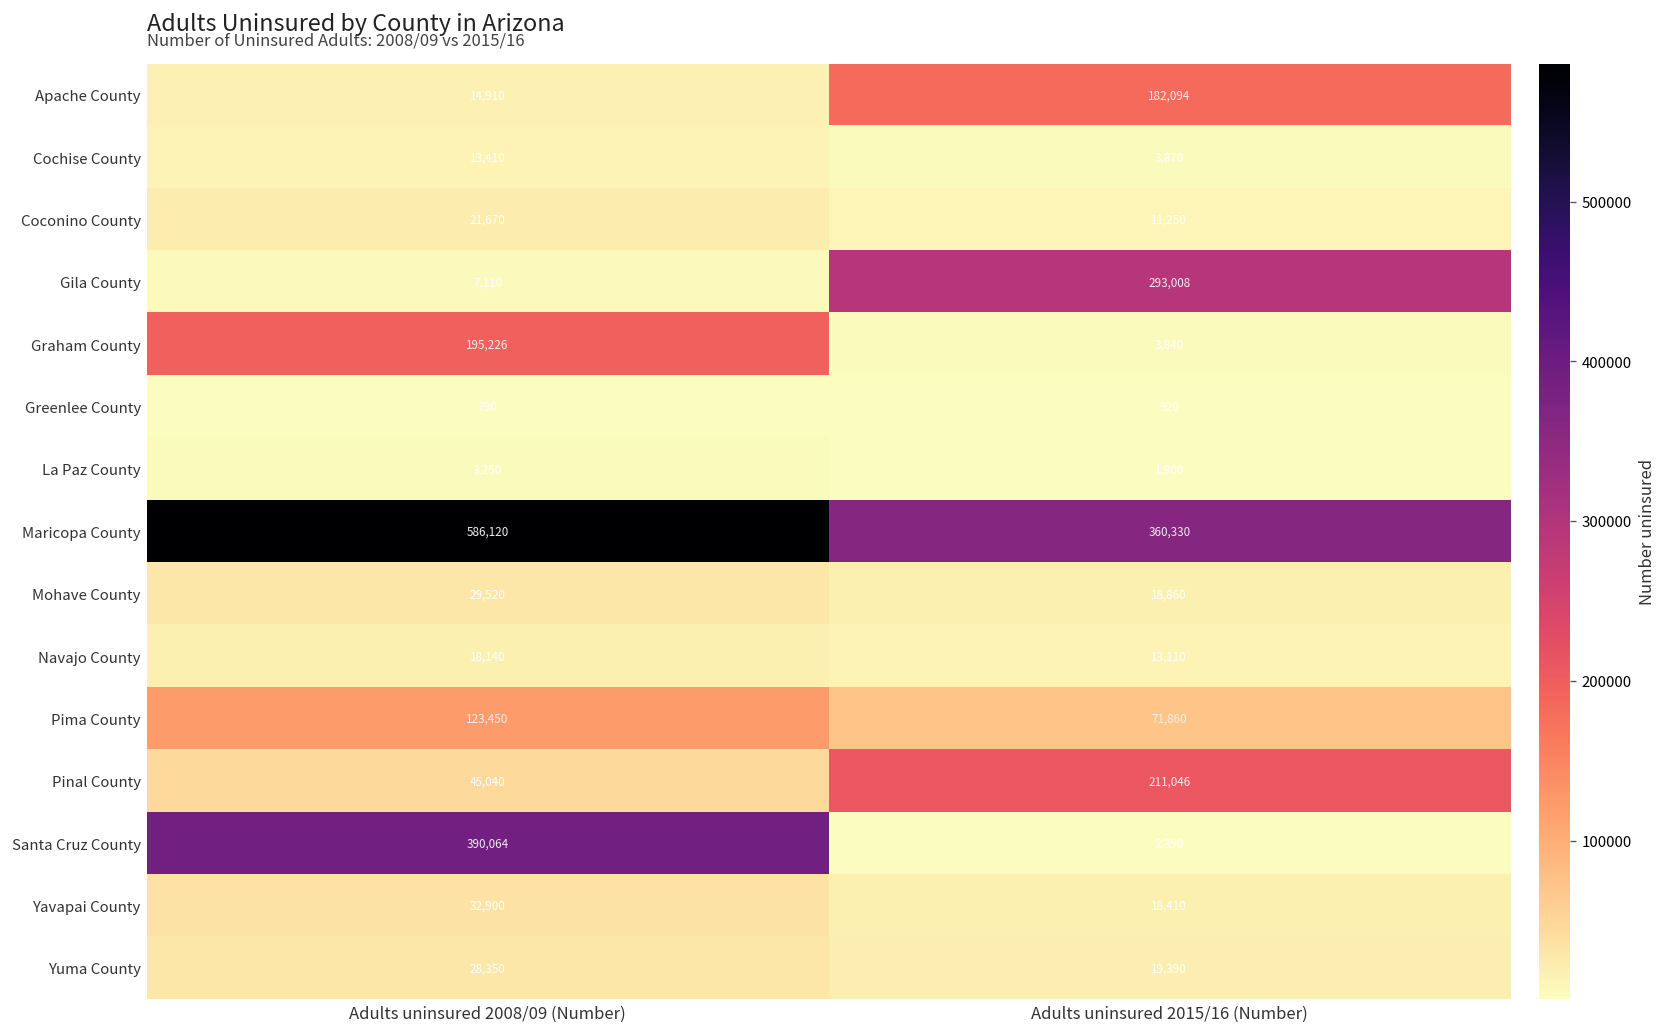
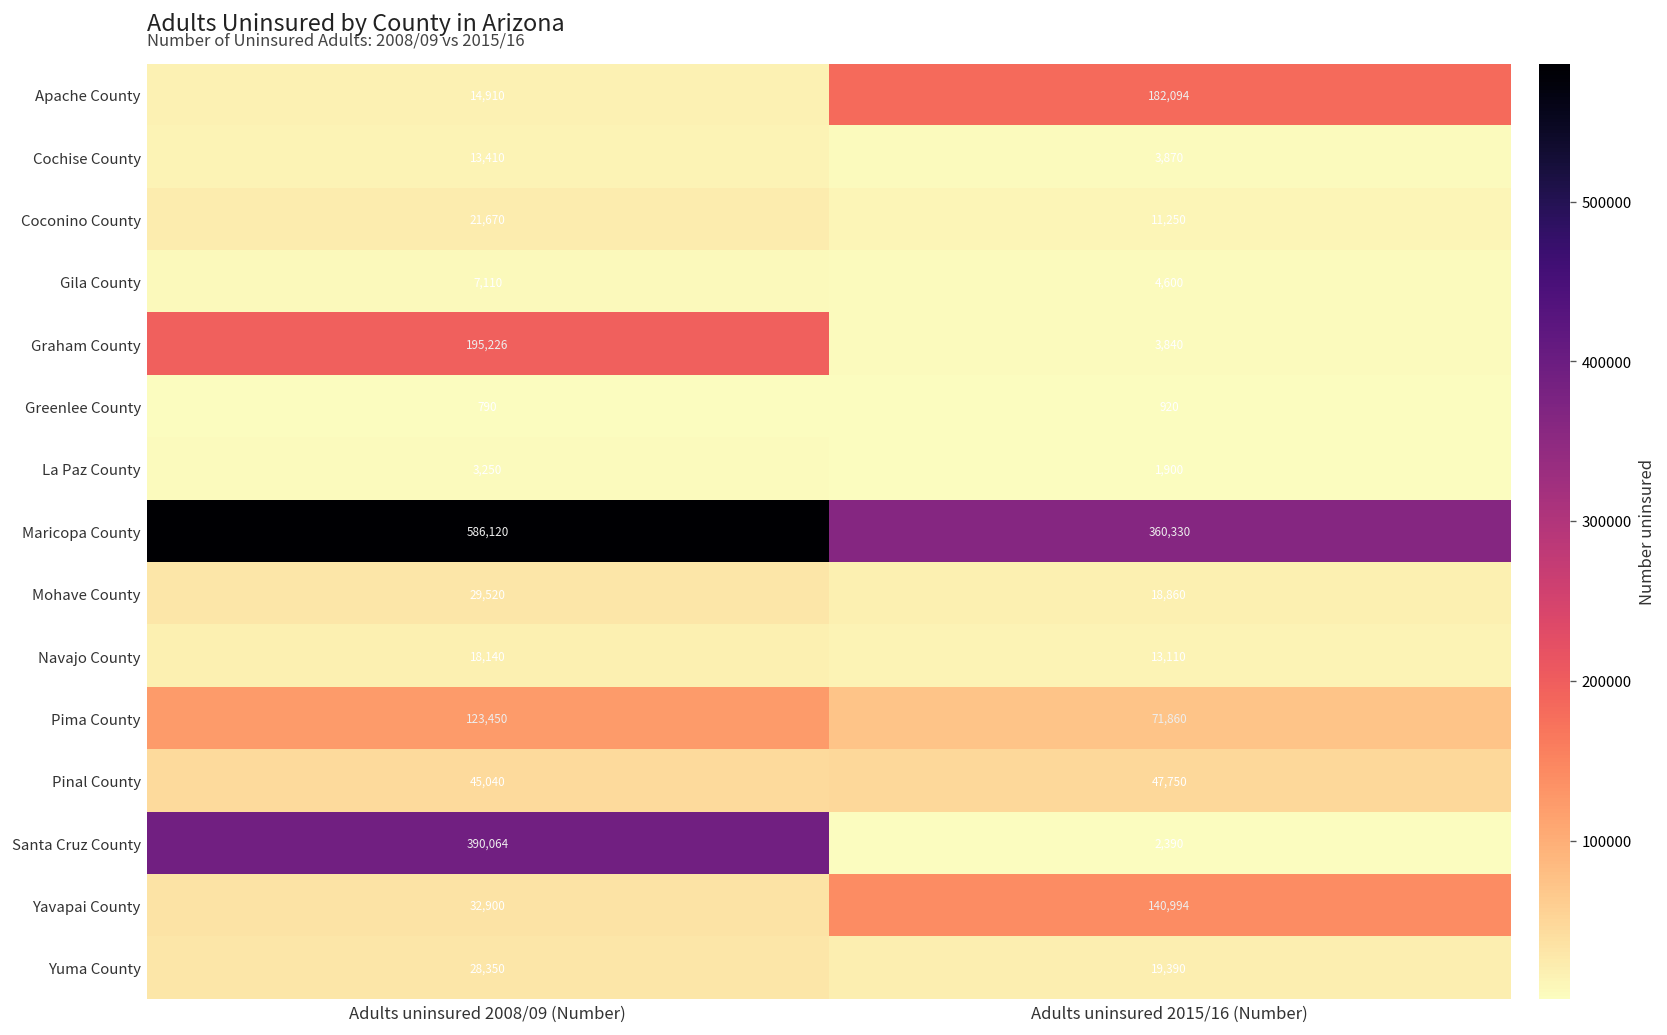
Gila County, Adults uninsured 2015/16 (Number): 293,008 -> 4,600
Pinal County, Adults uninsured 2015/16 (Number): 211,046 -> 47,750
Yavapai County, Adults uninsured 2015/16 (Number): 18,410 -> 140,994
